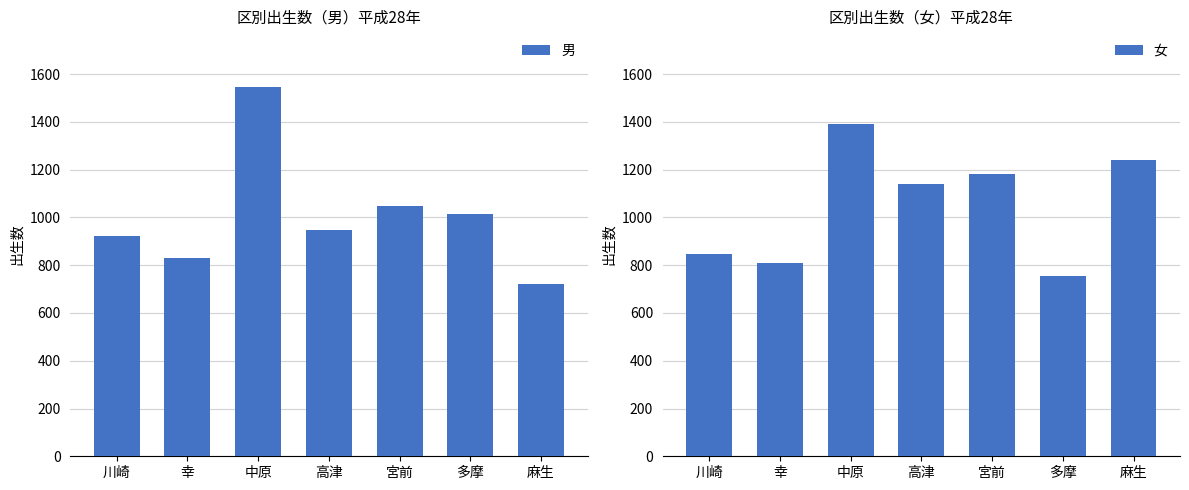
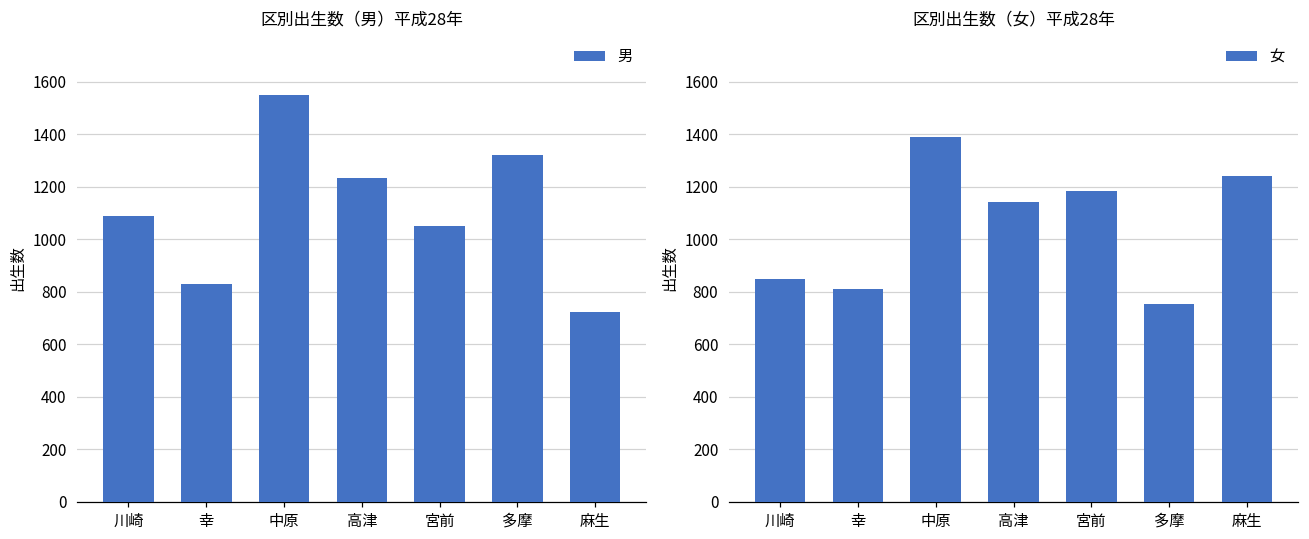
区別出生数（男）平成28年, 川崎: 920 -> 1090
区別出生数（男）平成28年, 高津: 950 -> 1230
区別出生数（男）平成28年, 多摩: 1020 -> 1320
